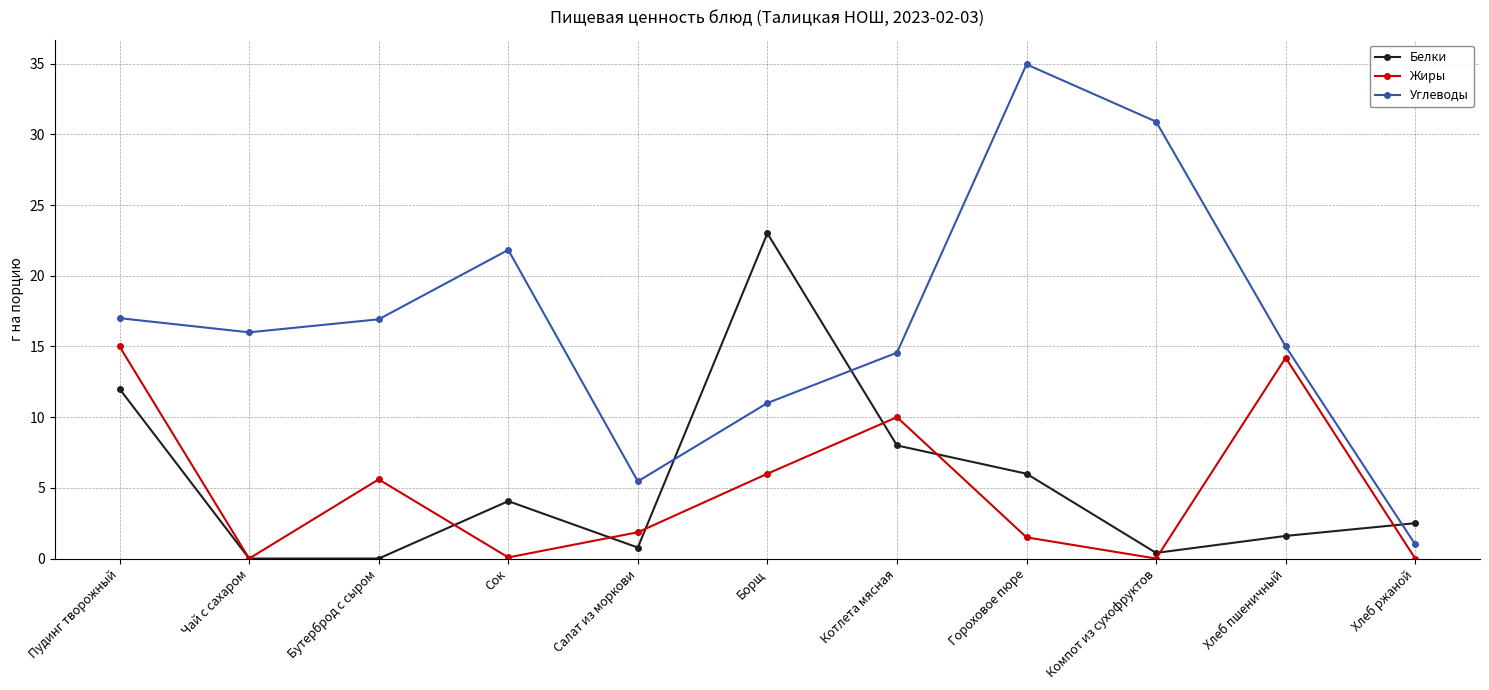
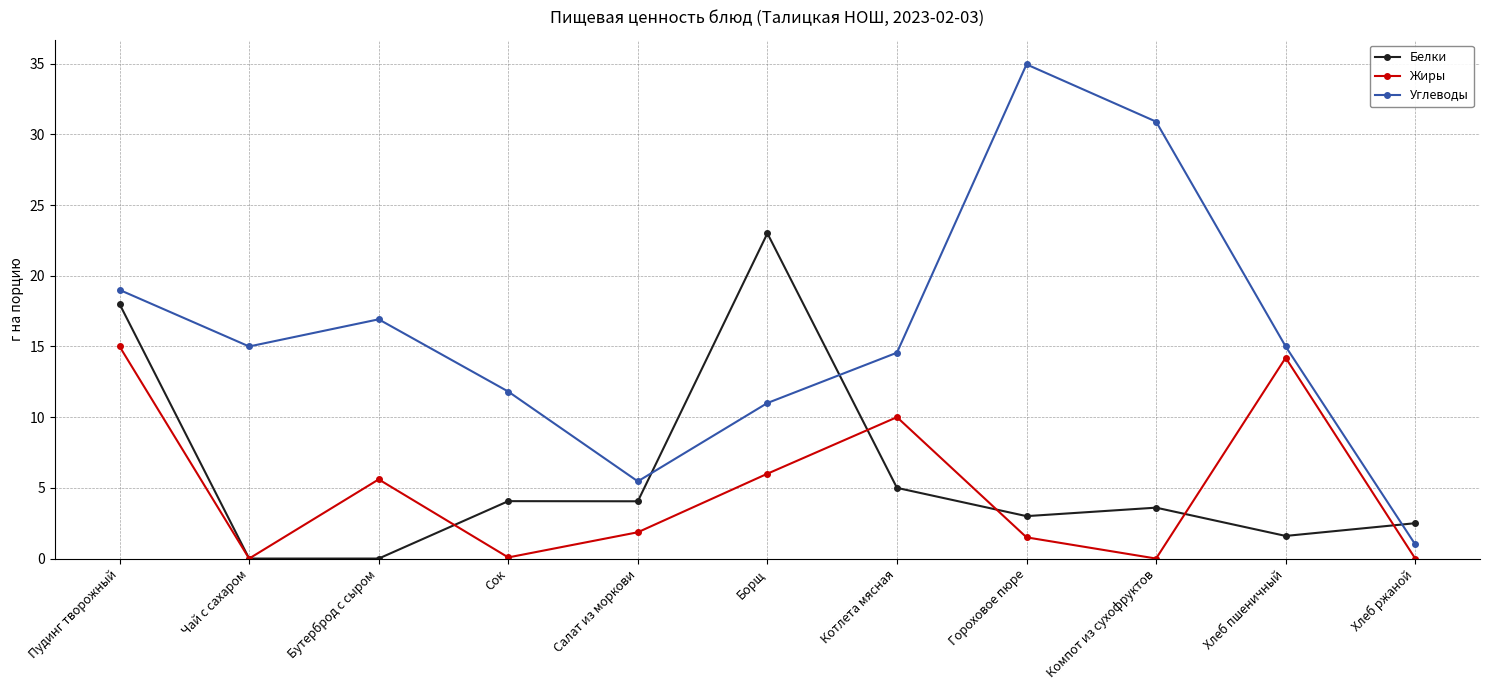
Белки, Пудинг творожный: 12 -> 18
Углеводы, Пудинг творожный: 17 -> 19
Углеводы, Чай с сахаром: 16 -> 15
Углеводы, Сок: 21.8 -> 11.8
Белки, Салат из моркови: 0.8 -> 4.1
Белки, Котлета мясная: 8 -> 5
Белки, Гороховое пюре: 6 -> 3
Белки, Компот из сухофруктов: 0.4 -> 3.6
